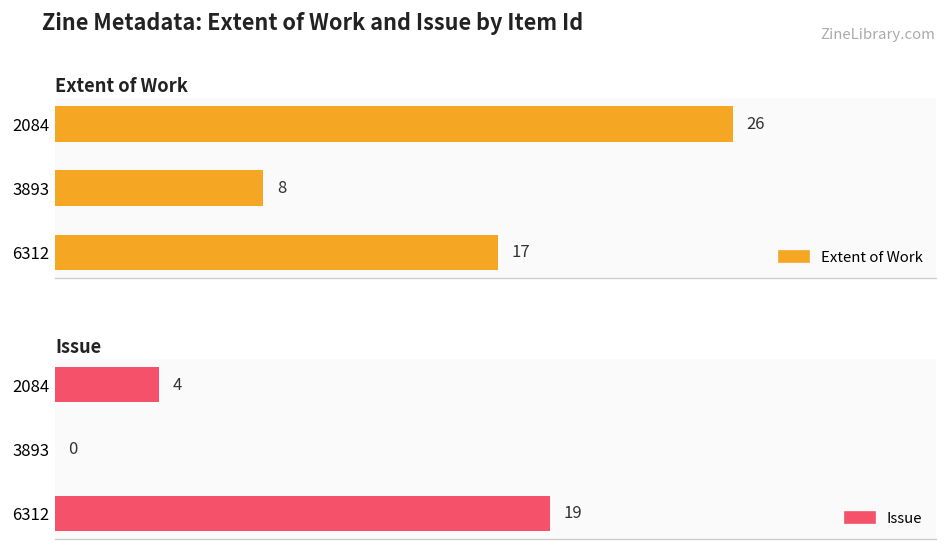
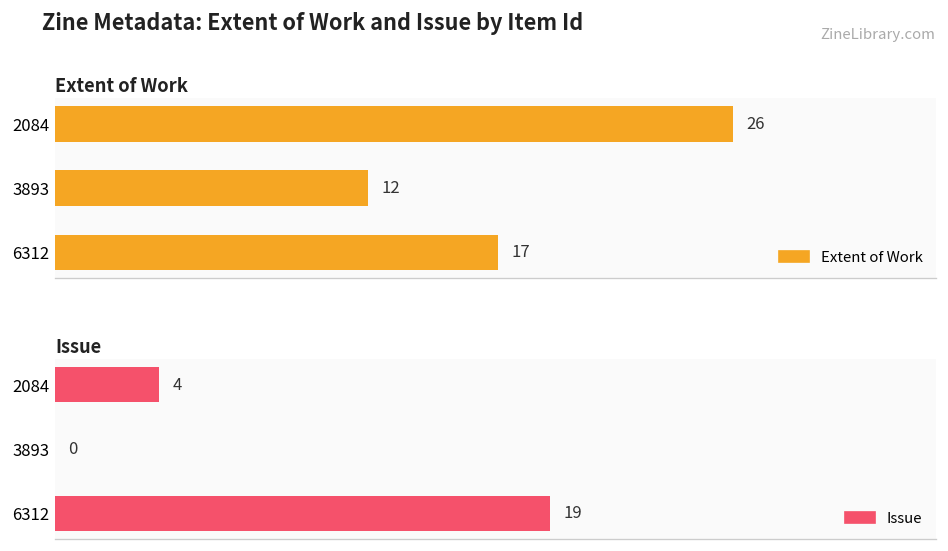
Extent of Work, 3893: 8 -> 12
